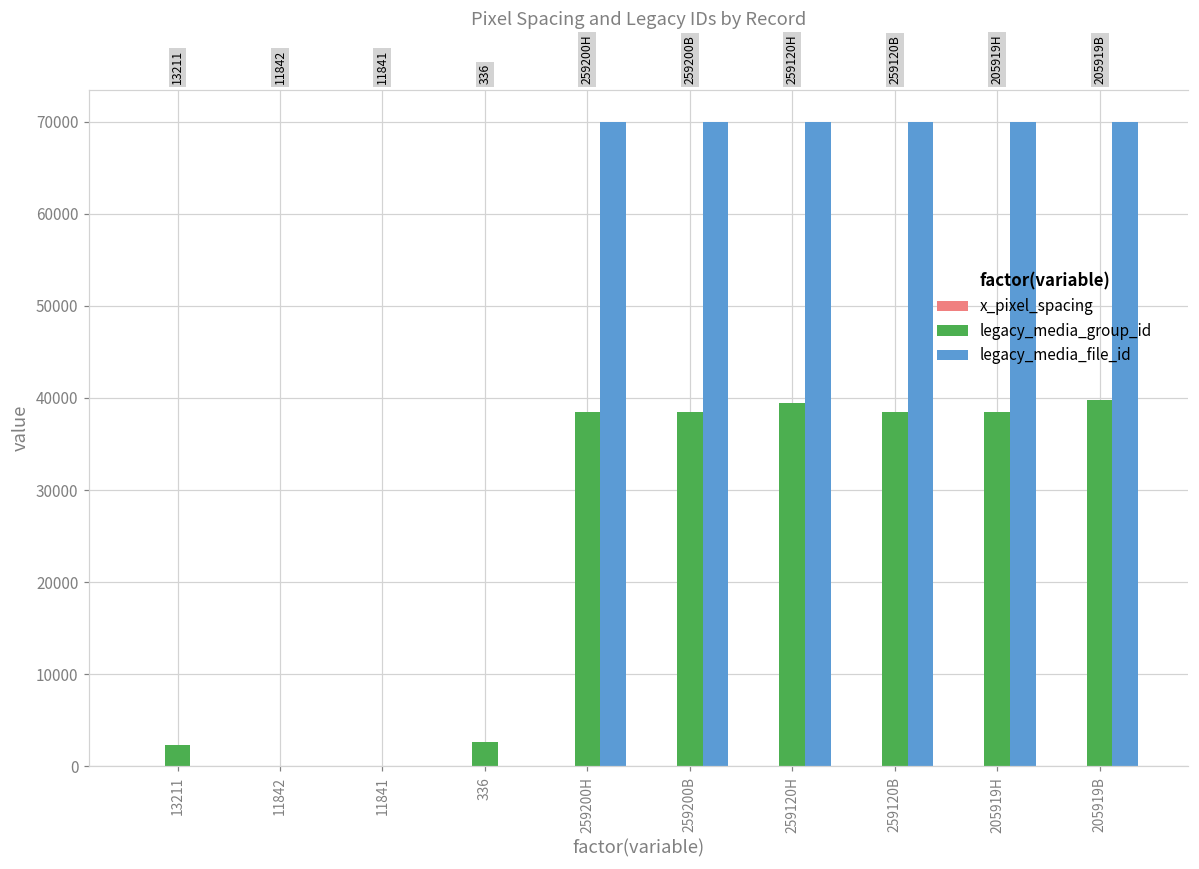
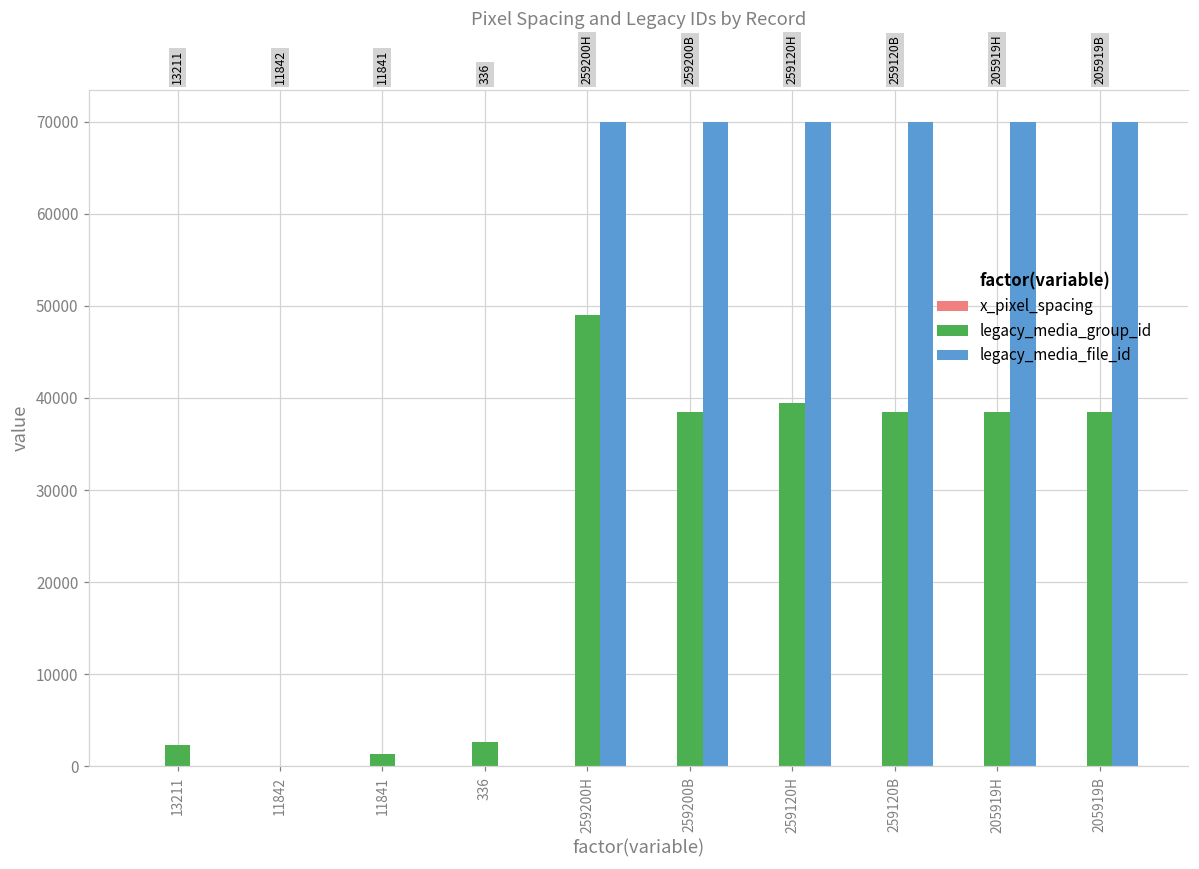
legacy_media_group_id, 11841: 0 -> 1000
legacy_media_group_id, 259200H: 38000 -> 49000
legacy_media_group_id, 205919B: 40000 -> 38000
